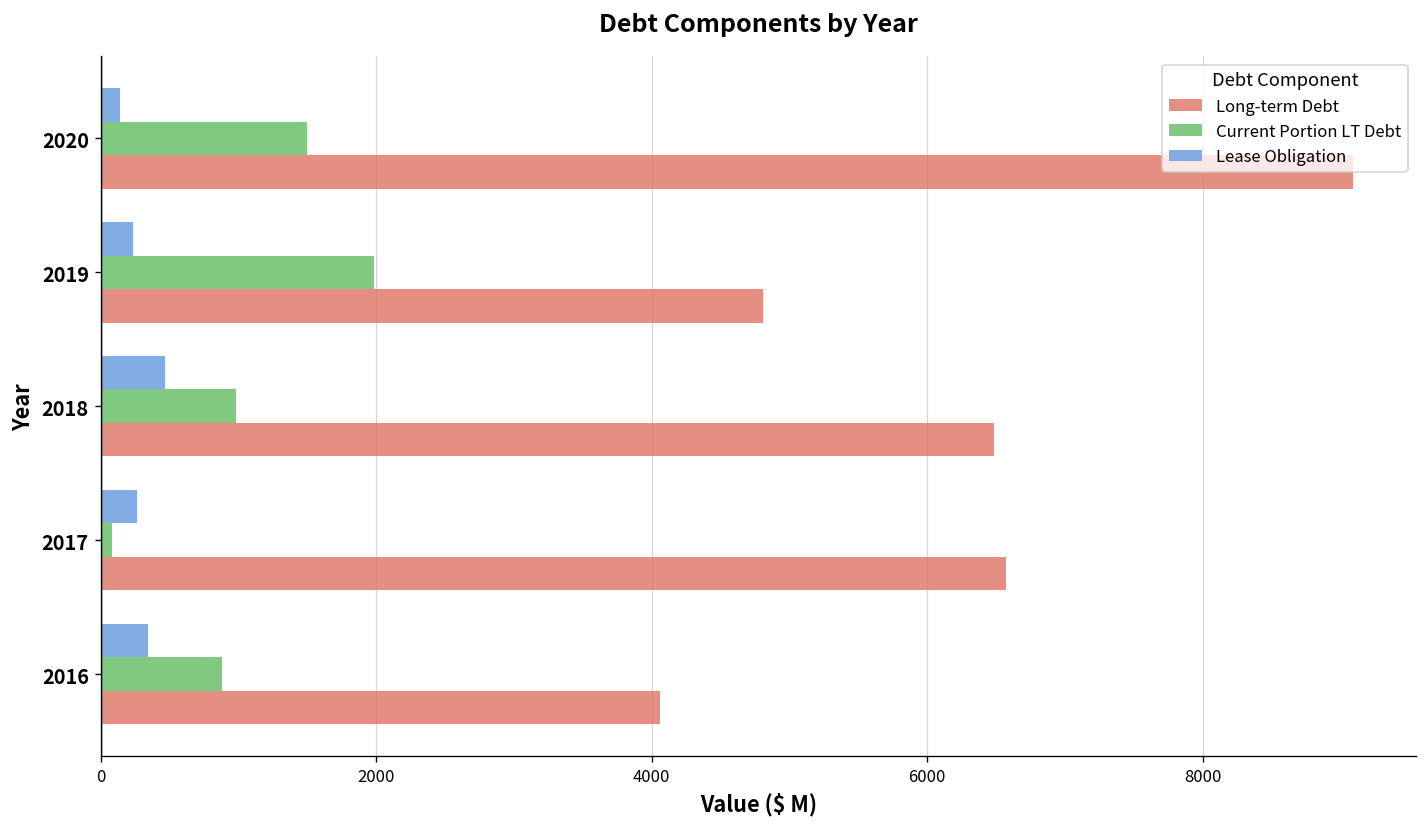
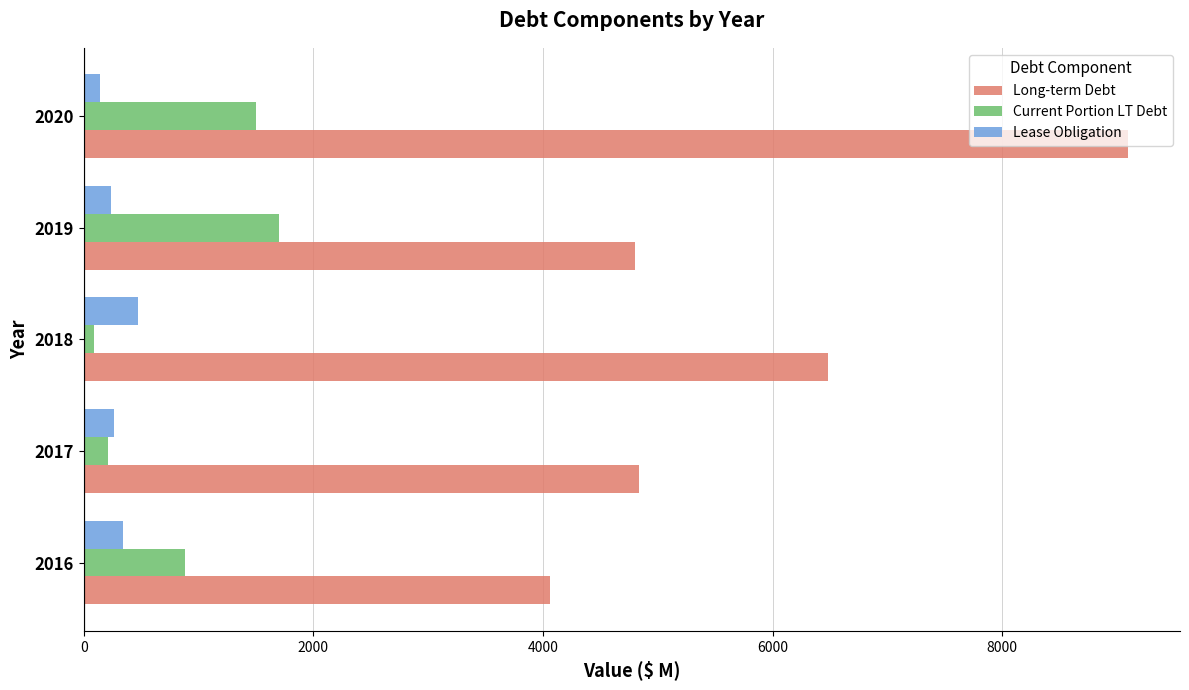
Current Portion LT Debt, 2019: 1980 -> 1700
Current Portion LT Debt, 2018: 990 -> 90
Current Portion LT Debt, 2017: 90 -> 210
Long-term Debt, 2017: 6570 -> 4830
